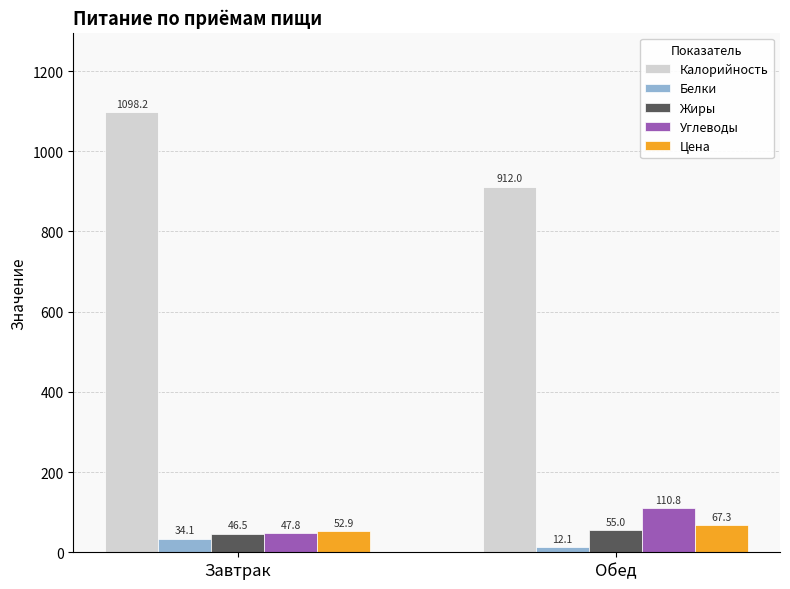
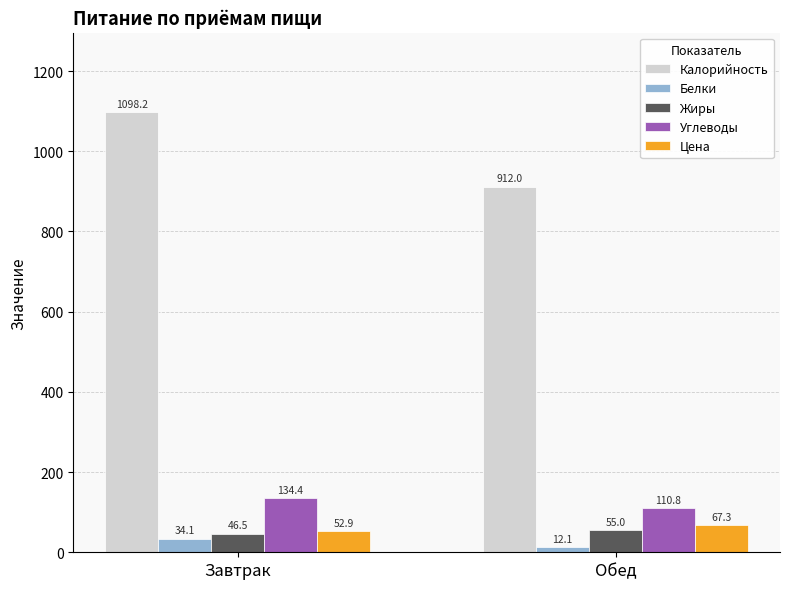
Углеводы, Завтрак: 47.8 -> 134.4
